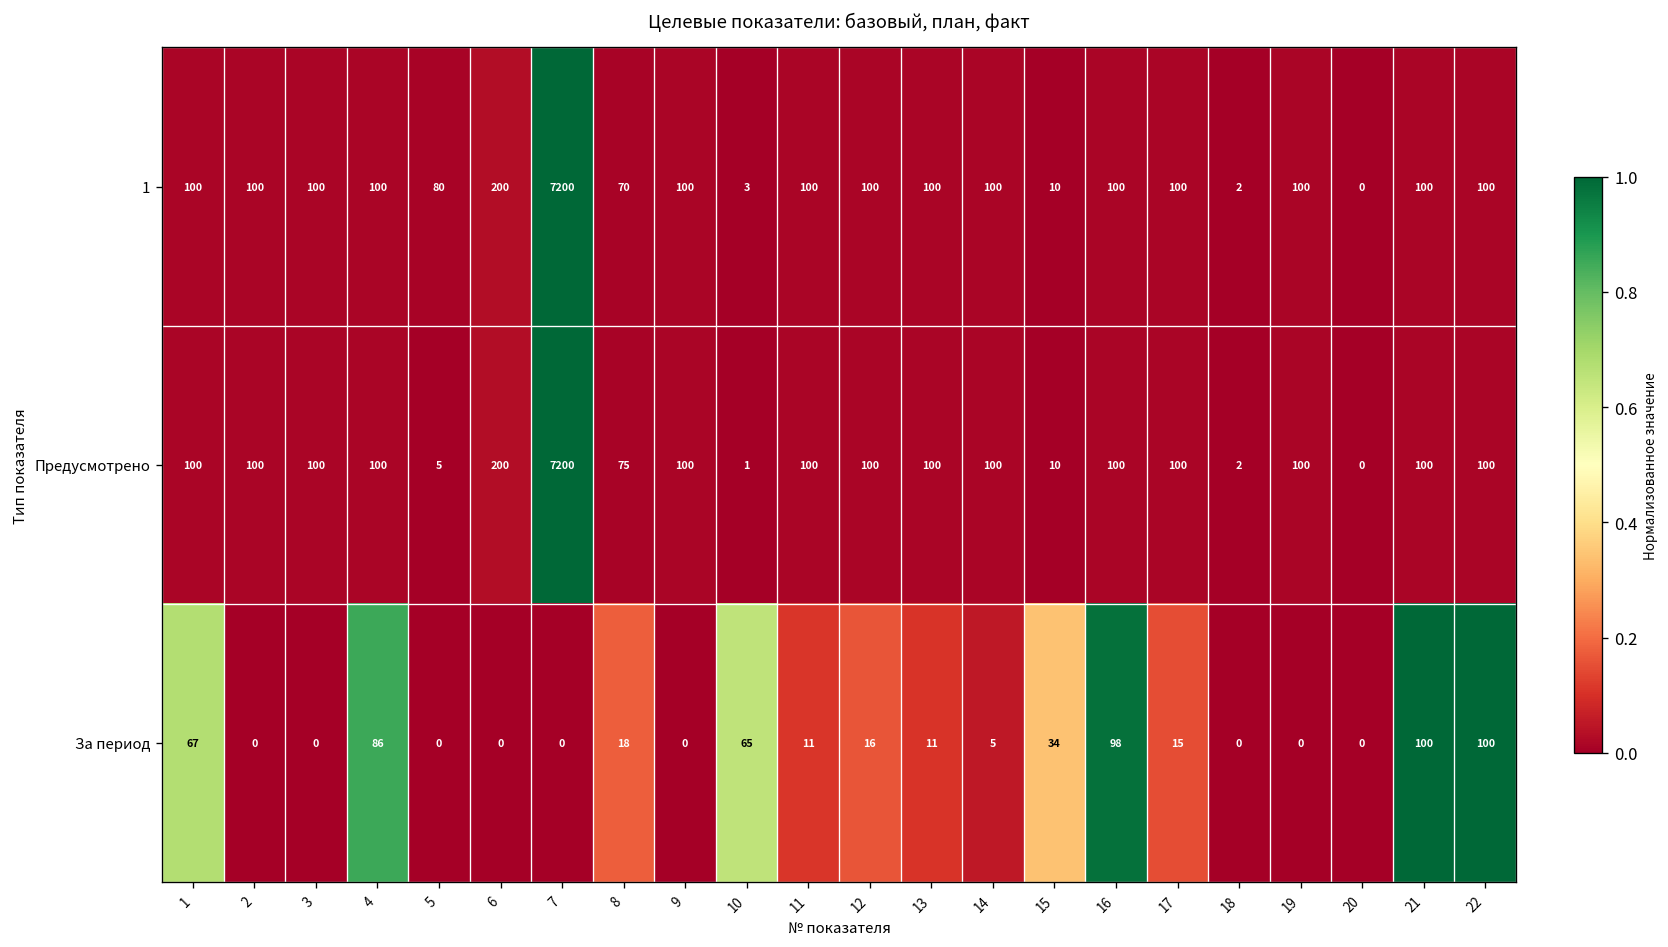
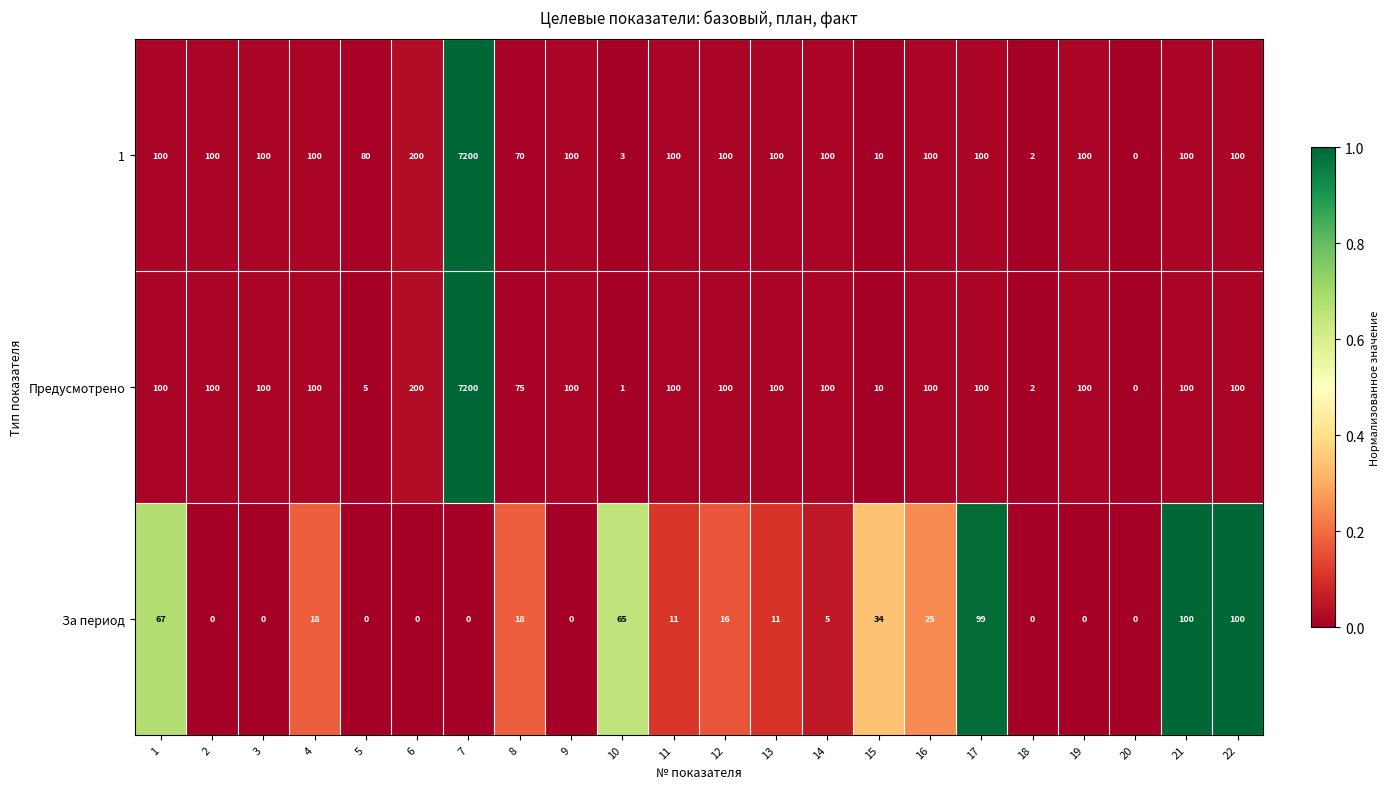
За период, 4: 86 -> 18
За период, 16: 98 -> 25
За период, 17: 15 -> 99
